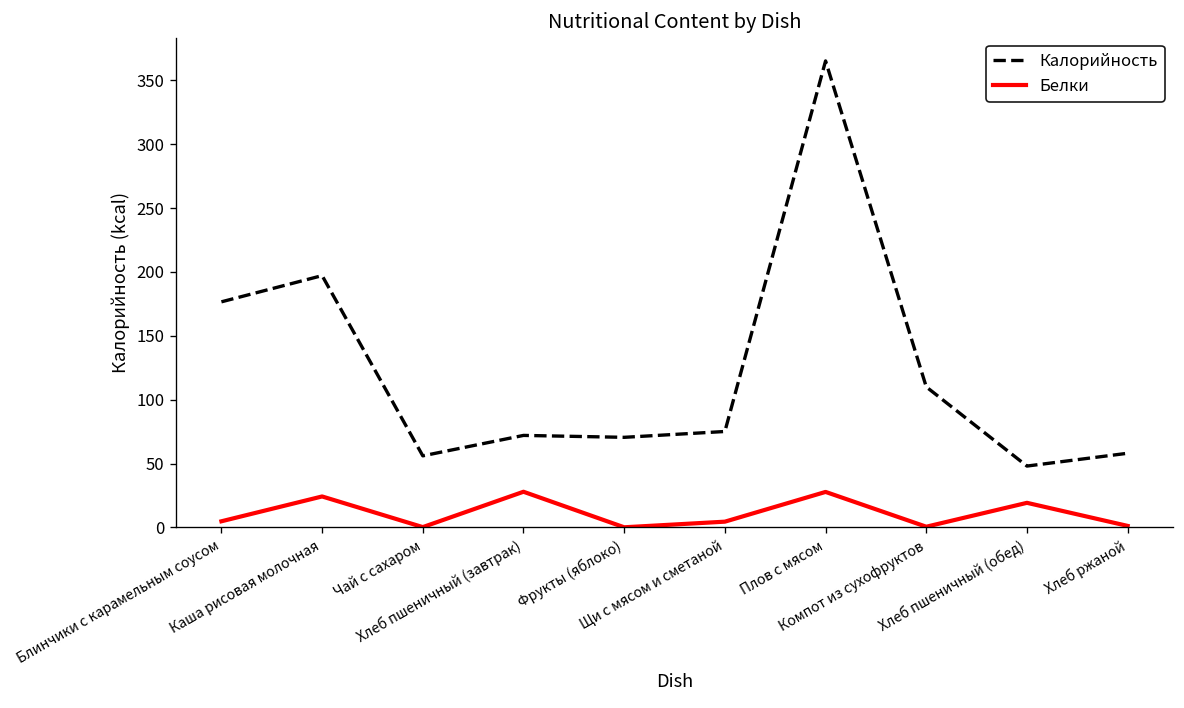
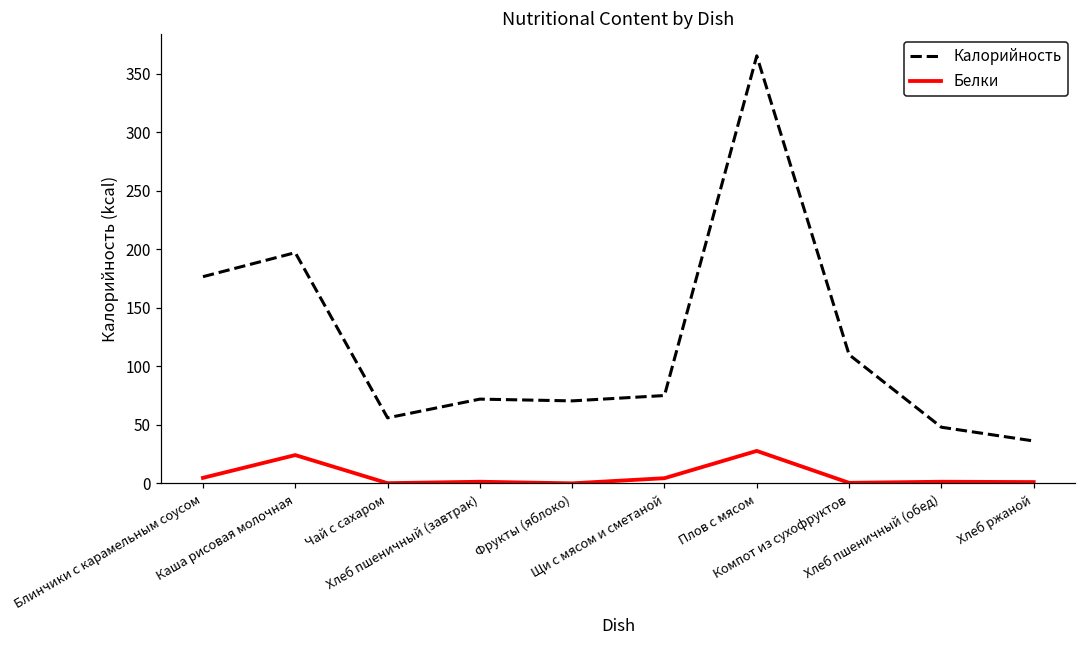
Белки, Хлеб пшеничный (завтрак): 28 -> 1
Белки, Хлеб пшеничный (обед): 19 -> 1
Калорийность, Хлеб ржаной: 58 -> 36
